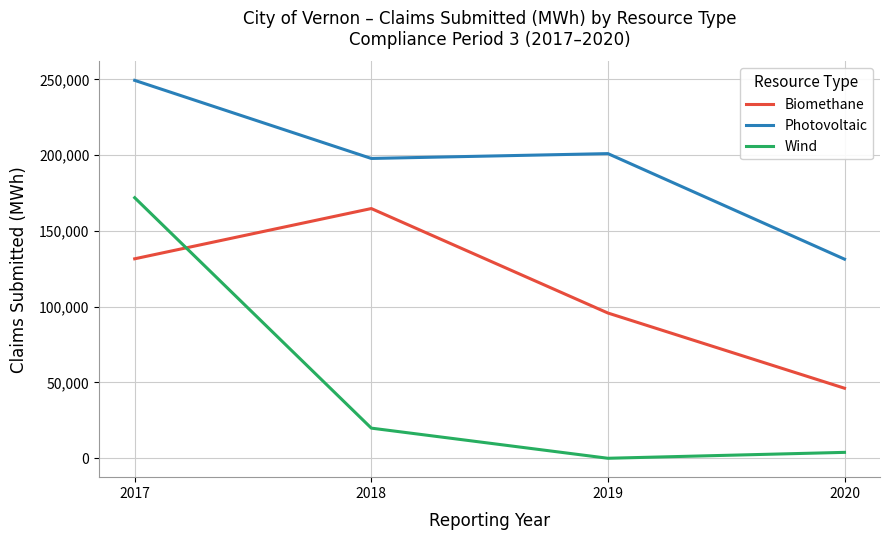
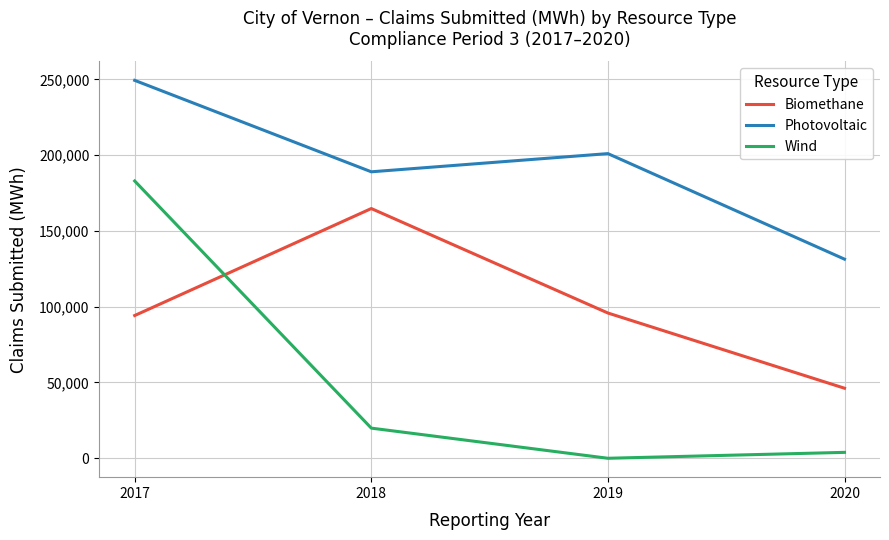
Biomethane, 2017: 132,000 -> 94,000
Wind, 2017: 172,000 -> 183,000
Photovoltaic, 2018: 198,000 -> 189,000
